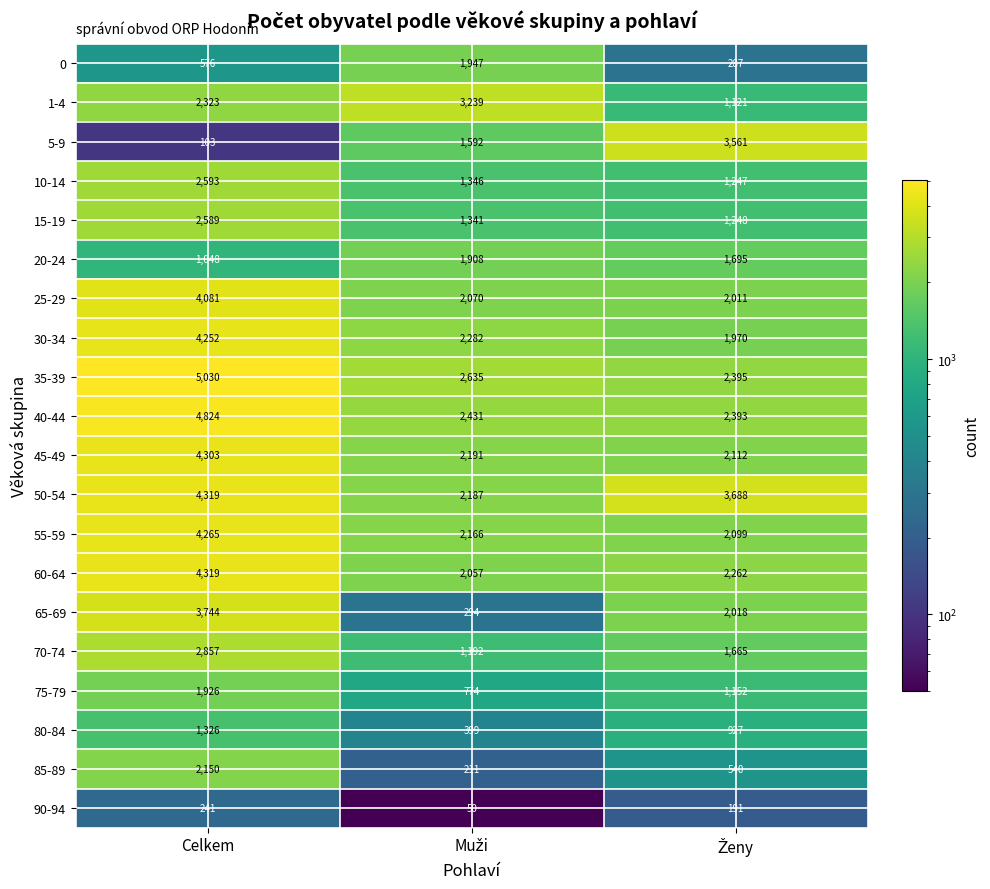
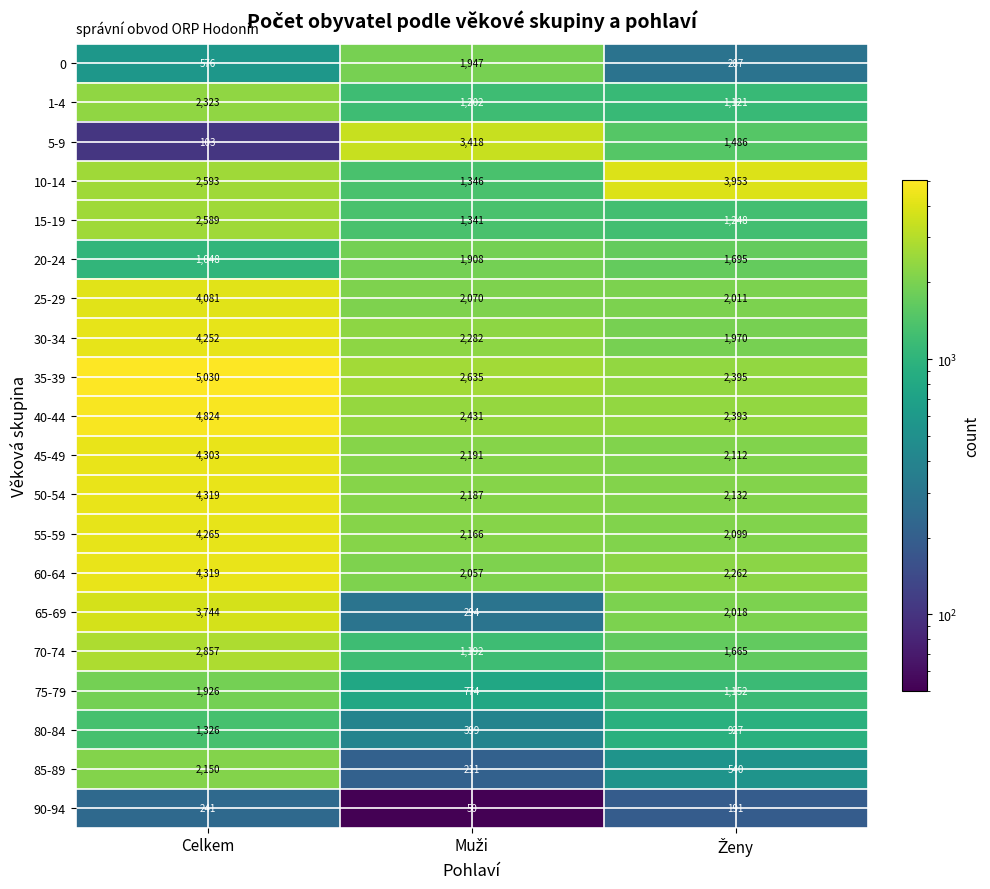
1-4, Muži: 3,239 -> 1,202
5-9, Muži: 1,592 -> 3,418
5-9, Ženy: 3,561 -> 1,486
10-14, Ženy: 1,247 -> 3,953
50-54, Ženy: 3,688 -> 2,132
